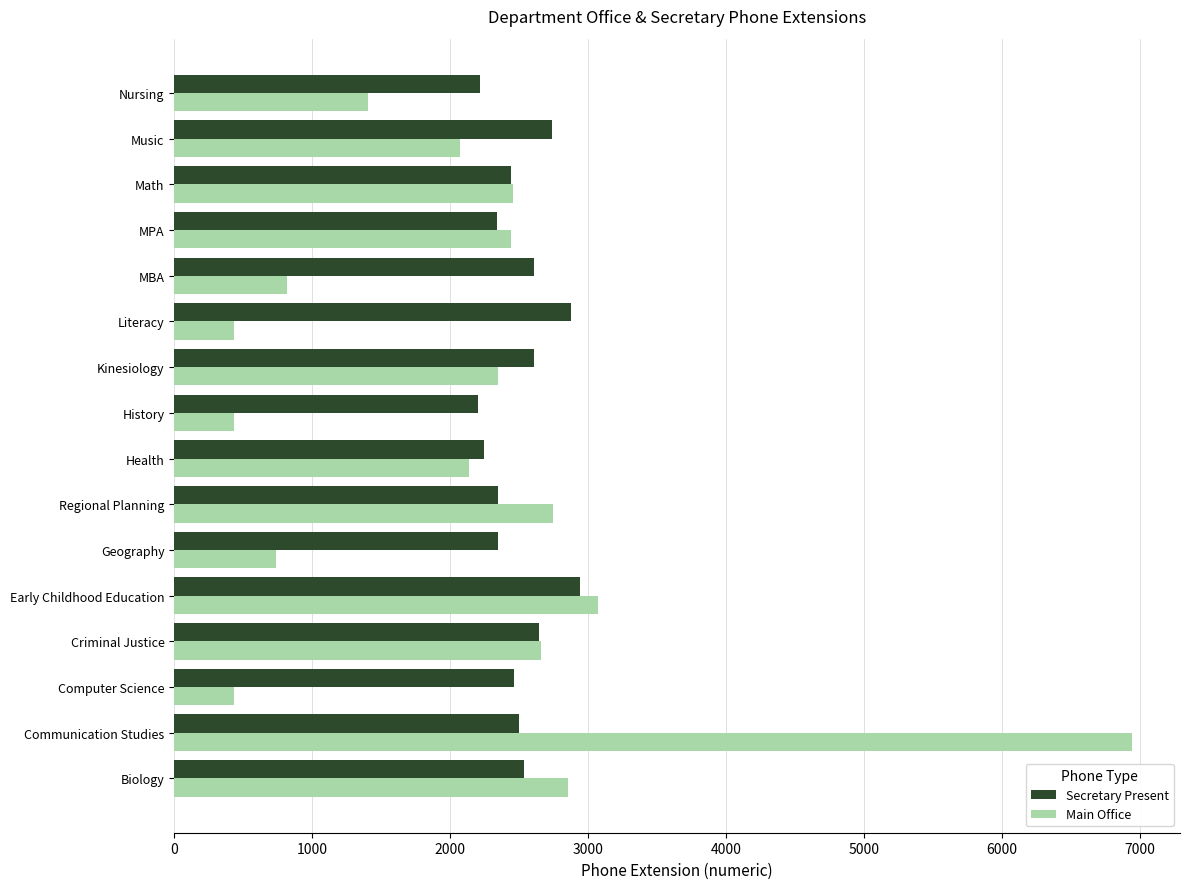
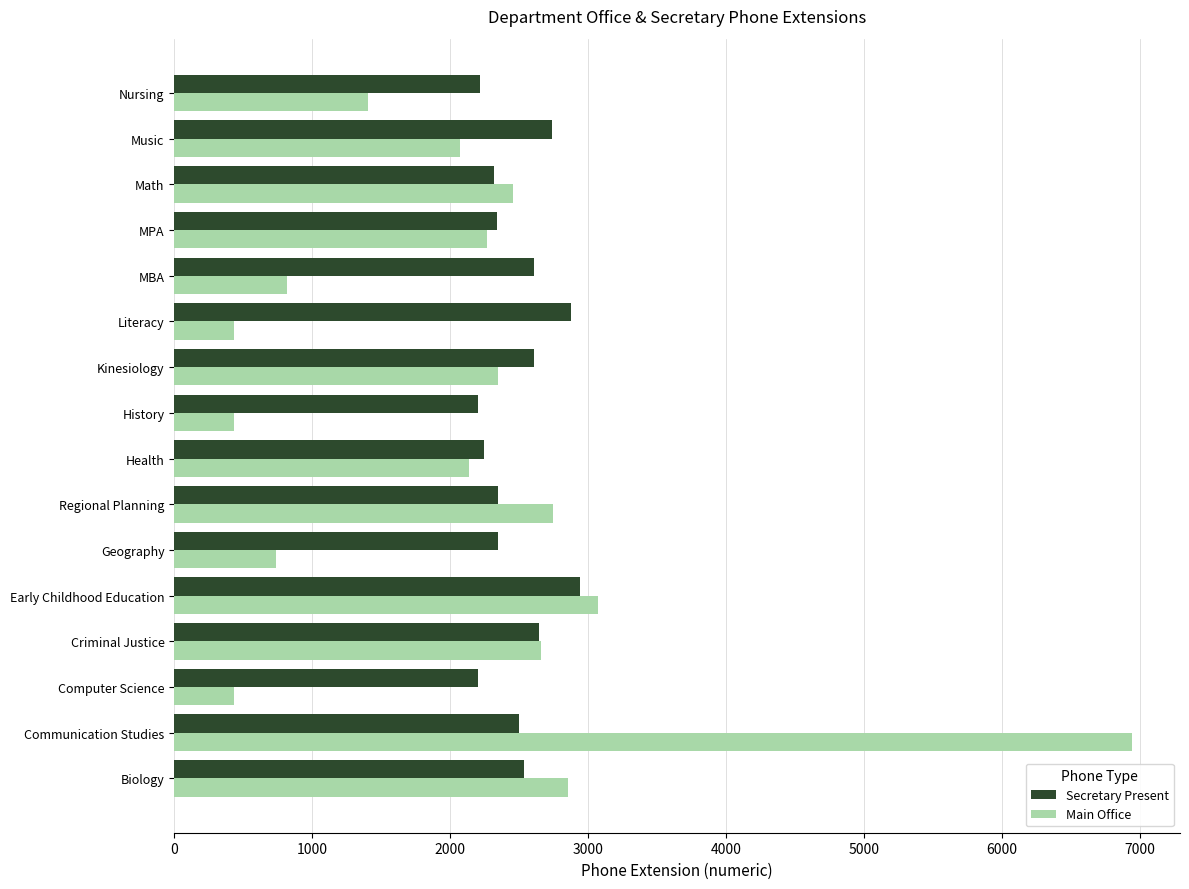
Secretary Present, Math: 2440 -> 2320
Main Office, MPA: 2440 -> 2260
Secretary Present, Computer Science: 2460 -> 2200
